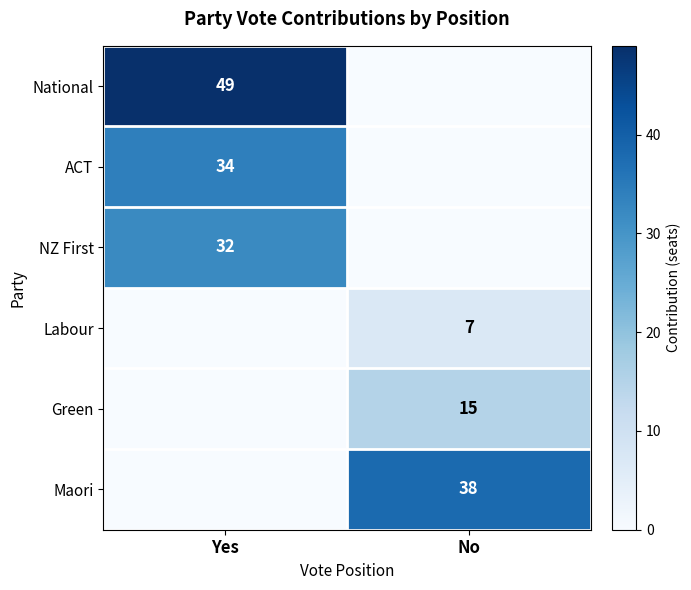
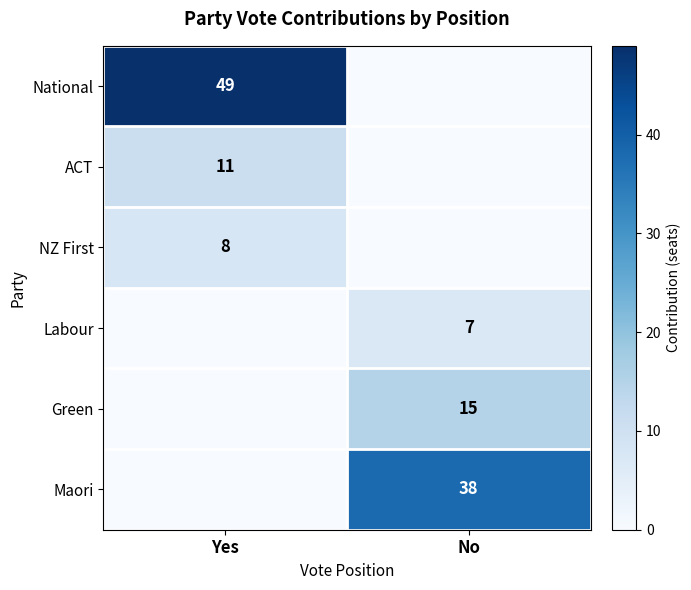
ACT, Yes: 34 -> 11
NZ First, Yes: 32 -> 8
